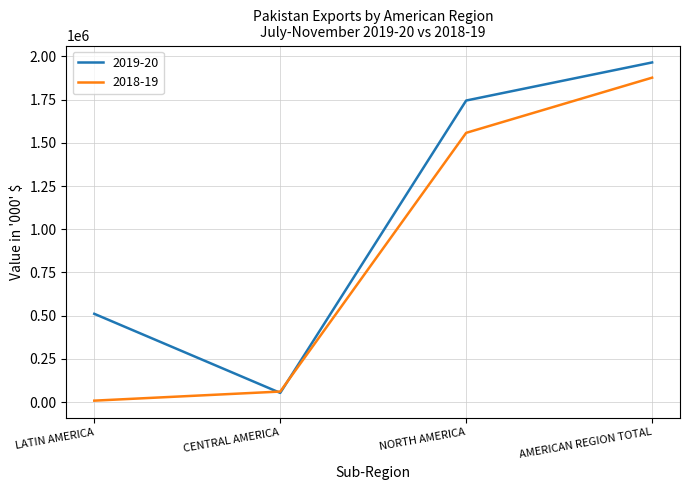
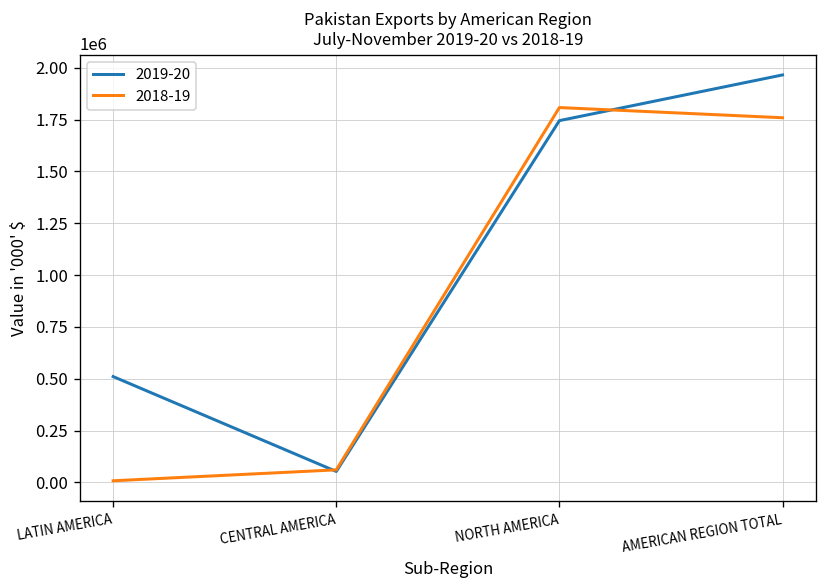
2018-19, NORTH AMERICA: 1560000 -> 1810000
2018-19, AMERICAN REGION TOTAL: 1880000 -> 1760000
